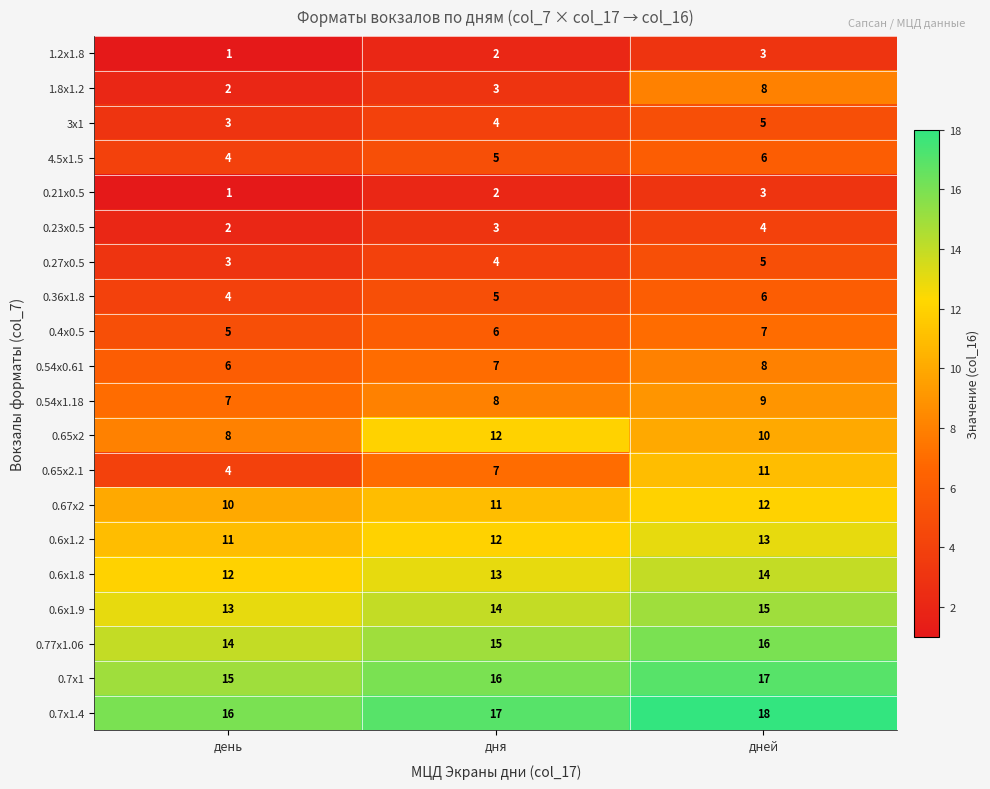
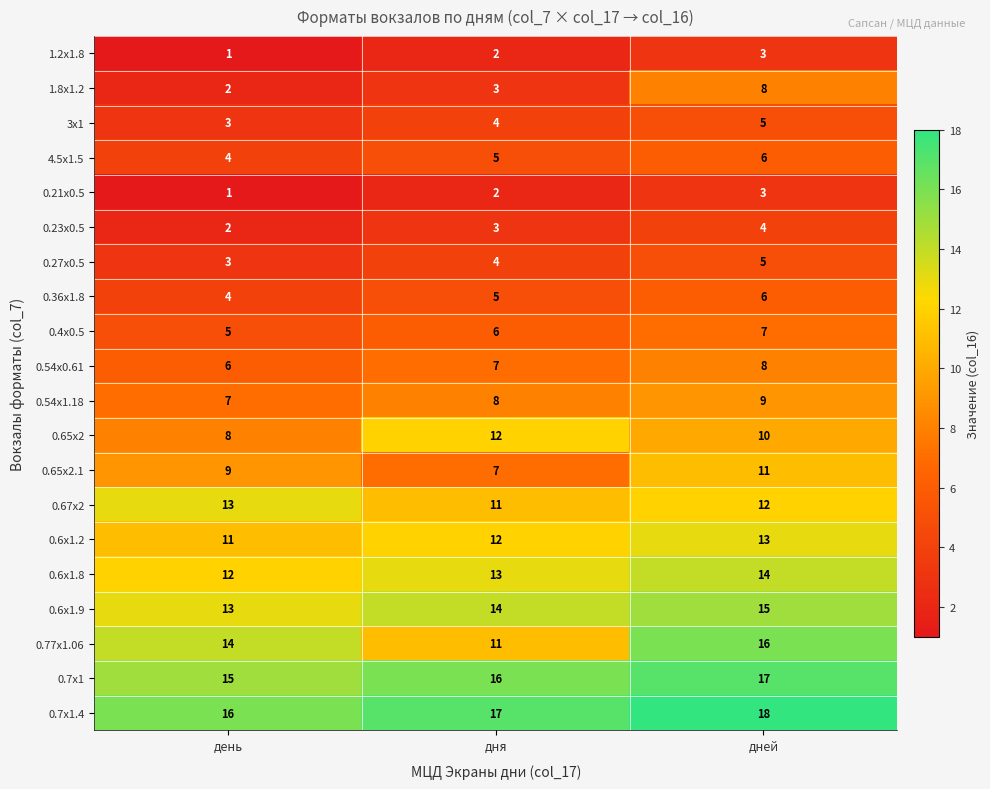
0.65x2.1, день: 4 -> 9
0.67x2, день: 10 -> 13
0.77x1.06, дня: 15 -> 11
